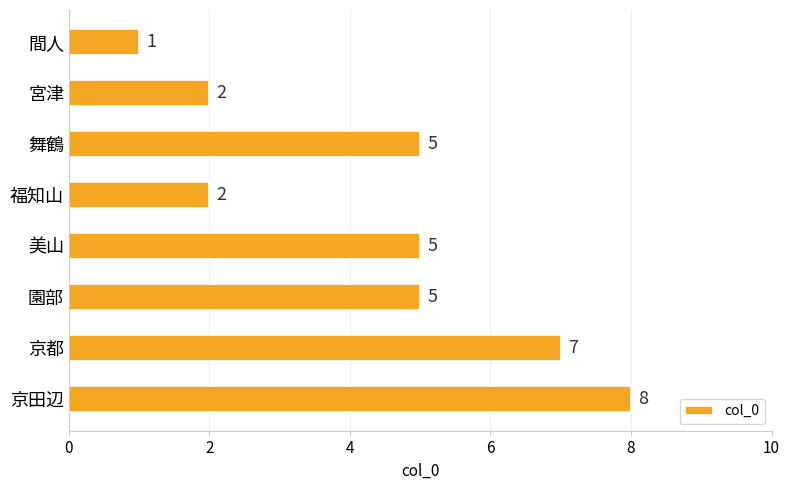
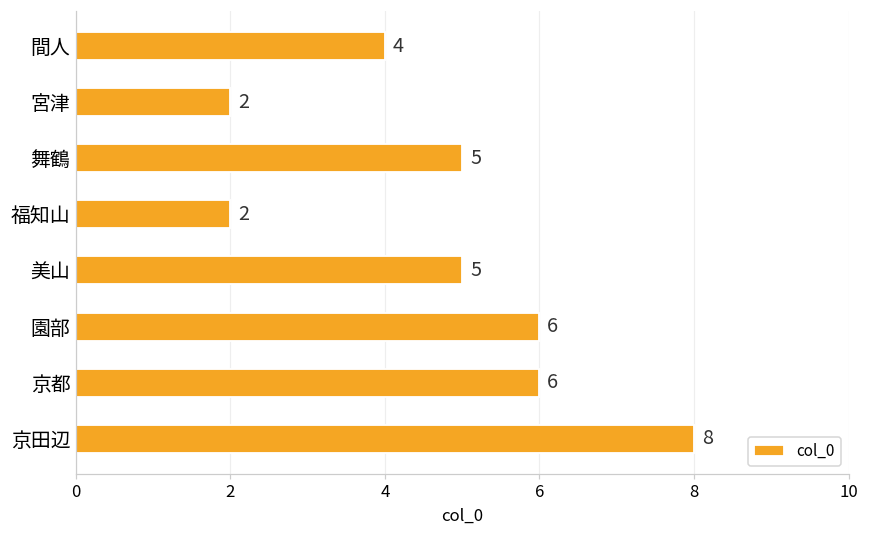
間人: 1 -> 4
園部: 5 -> 6
京都: 7 -> 6
